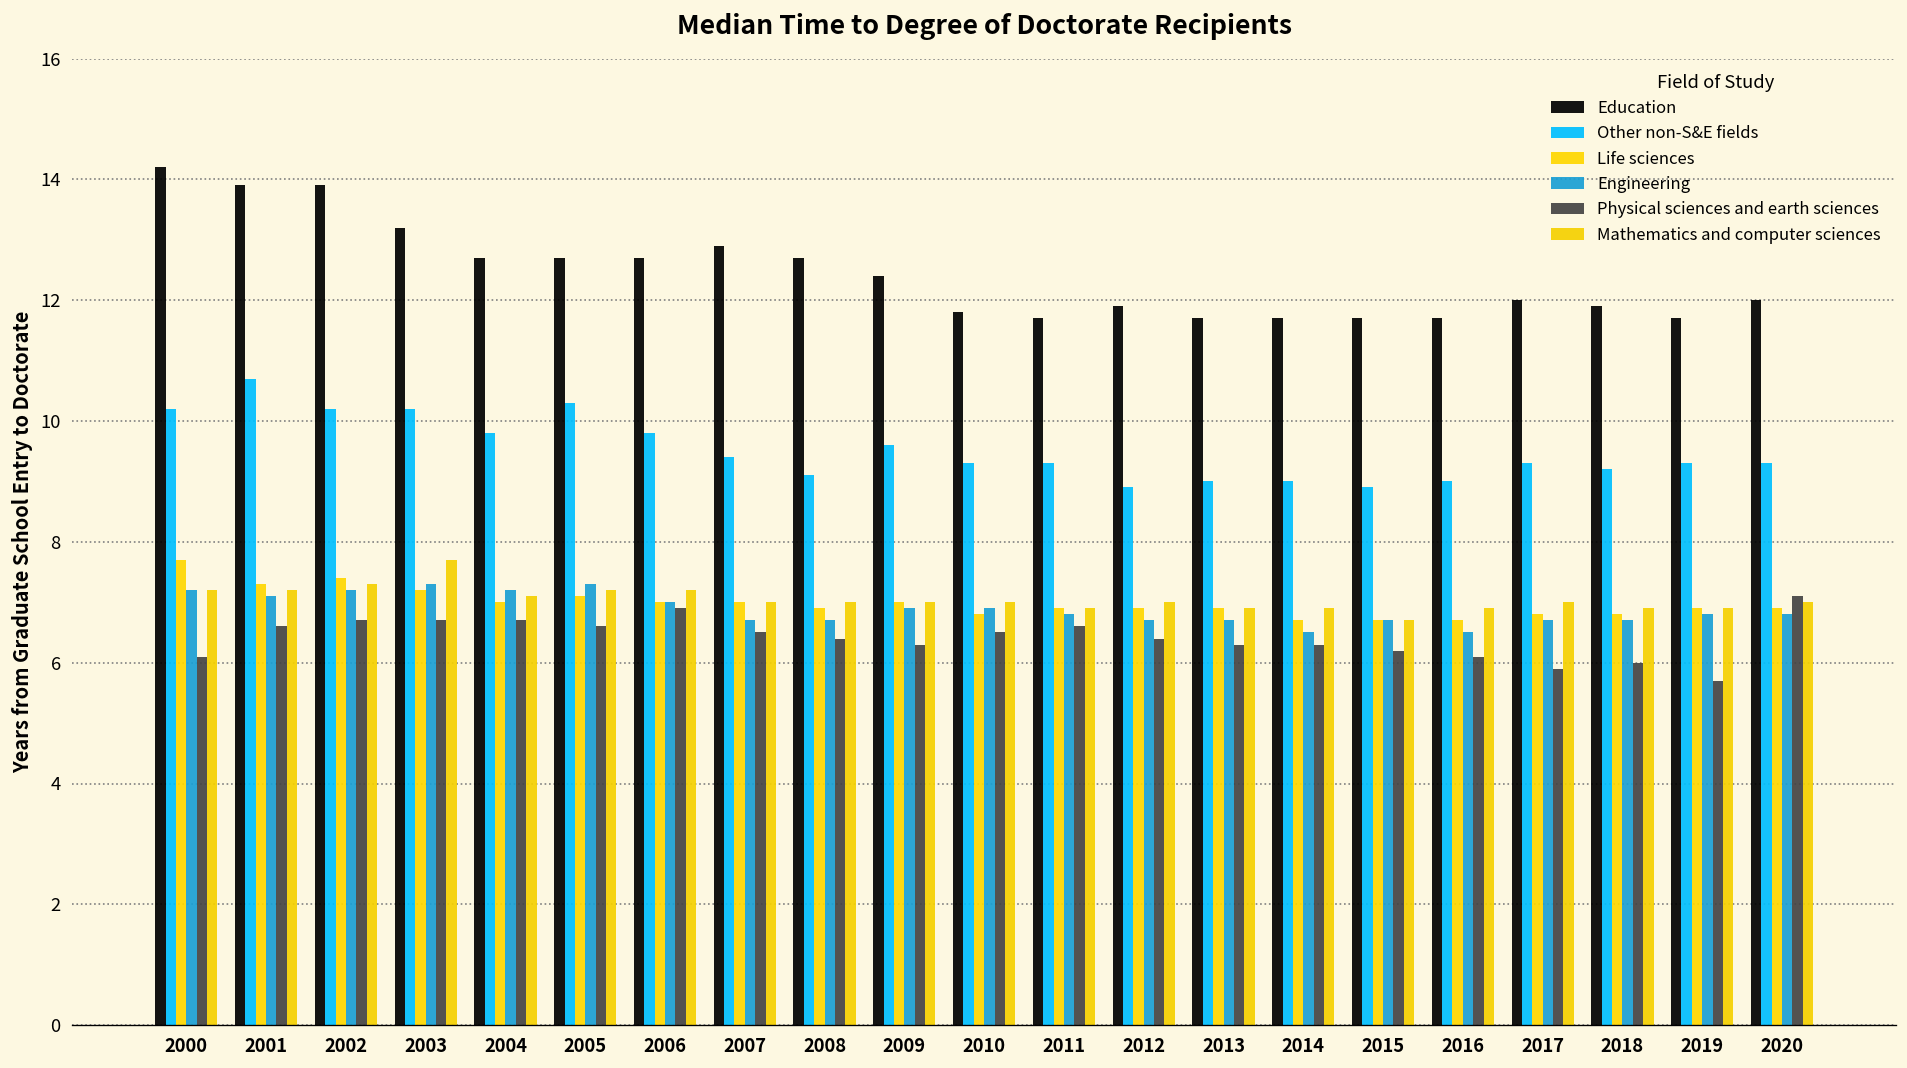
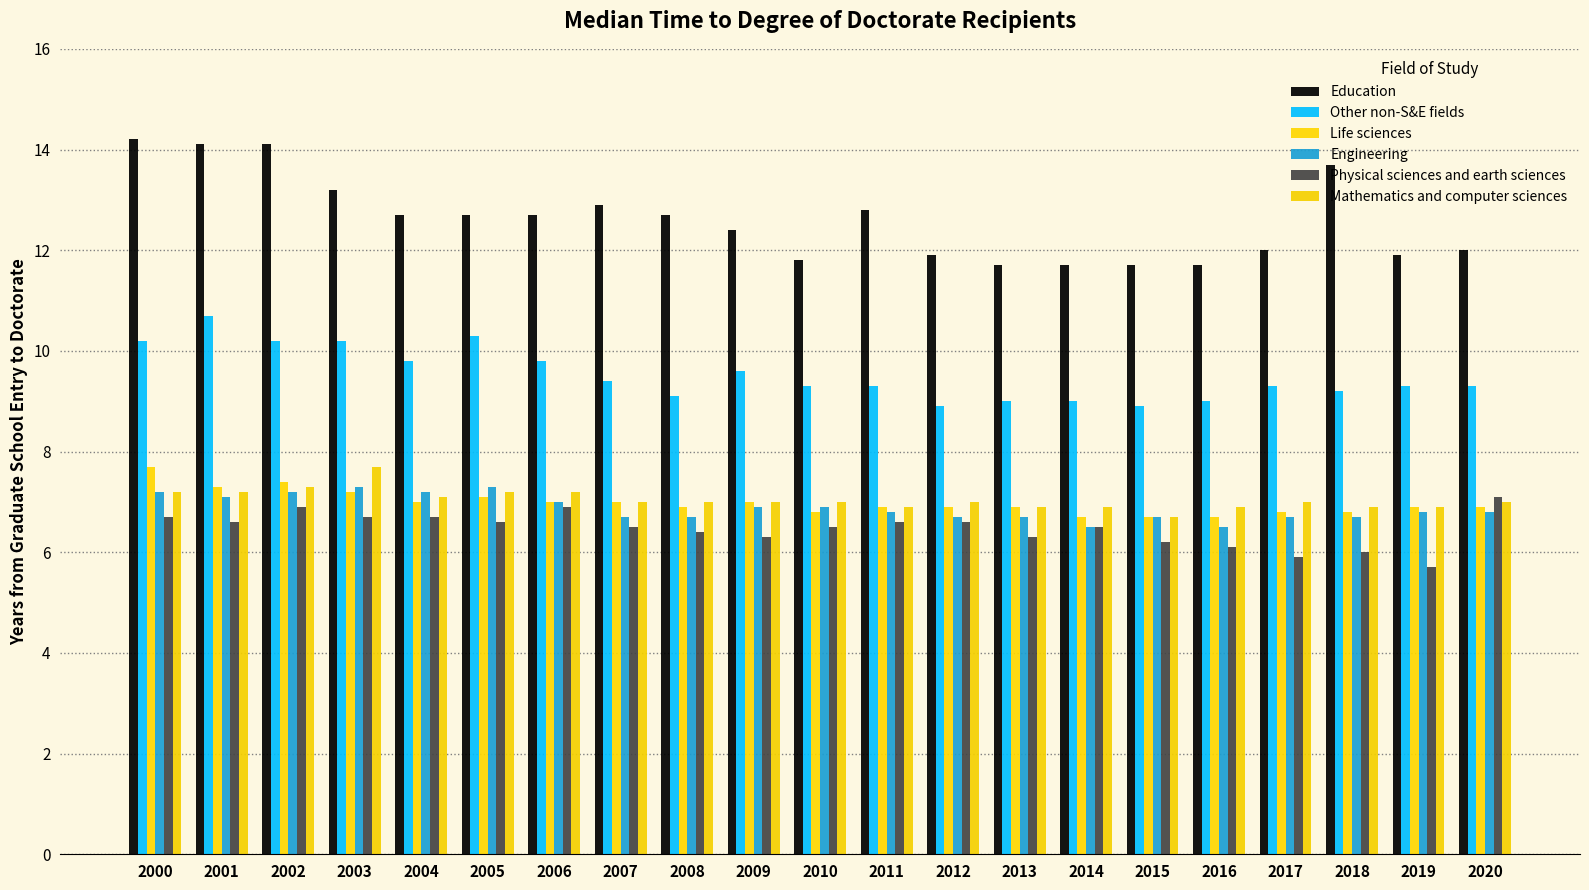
Physical sciences and earth sciences, 2000: 6.1 -> 6.7
Education, 2001: 13.9 -> 14.1
Education, 2002: 13.9 -> 14.1
Physical sciences and earth sciences, 2002: 6.7 -> 6.9
Education, 2011: 11.7 -> 12.8
Physical sciences and earth sciences, 2012: 6.4 -> 6.6
Physical sciences and earth sciences, 2014: 6.3 -> 6.5
Education, 2018: 11.9 -> 13.7
Education, 2019: 11.7 -> 11.9
